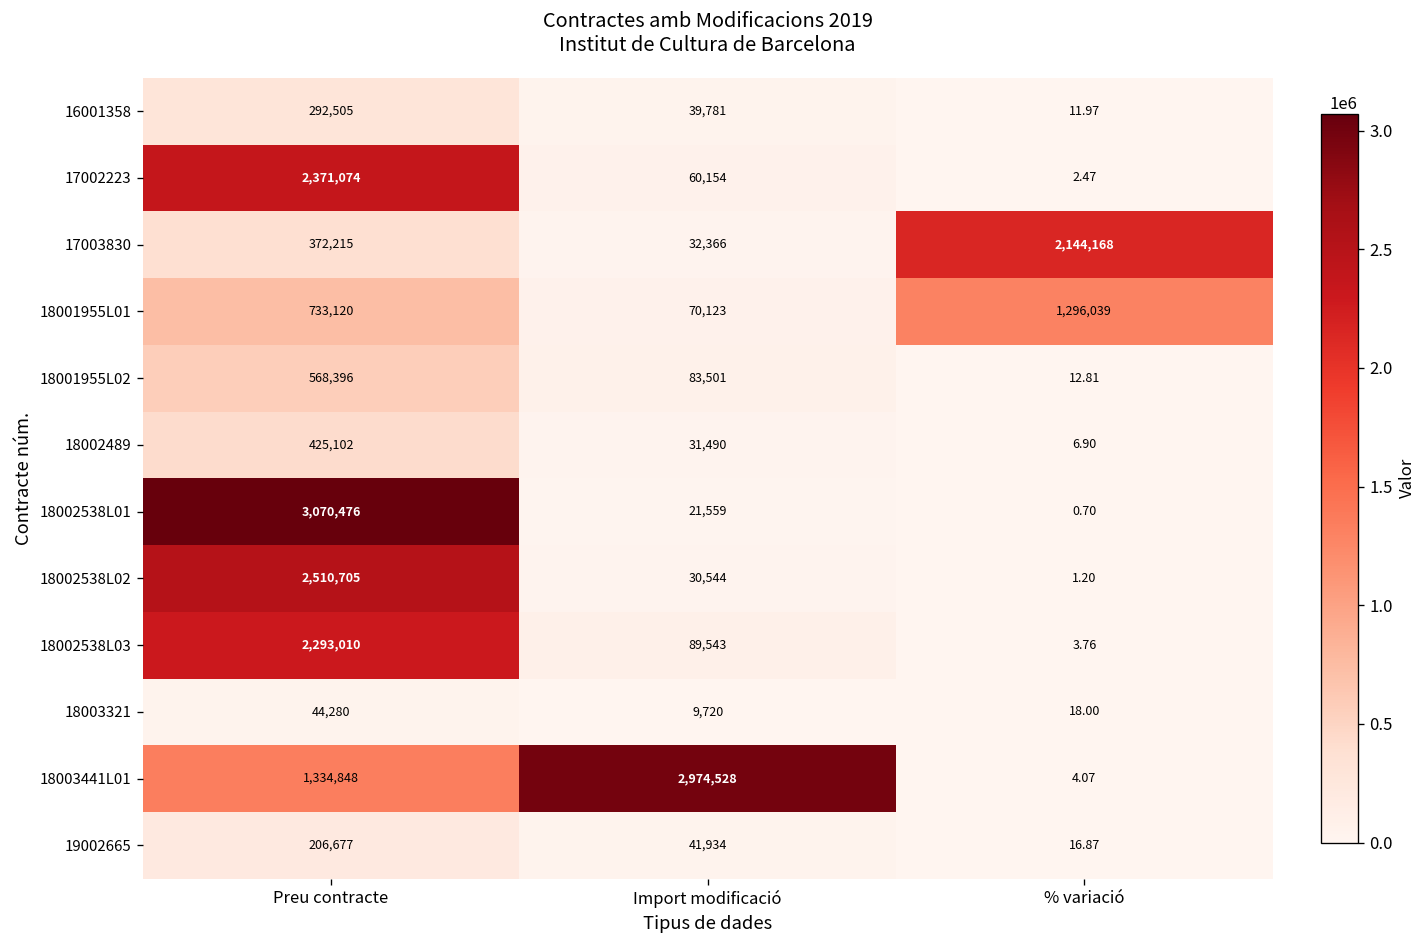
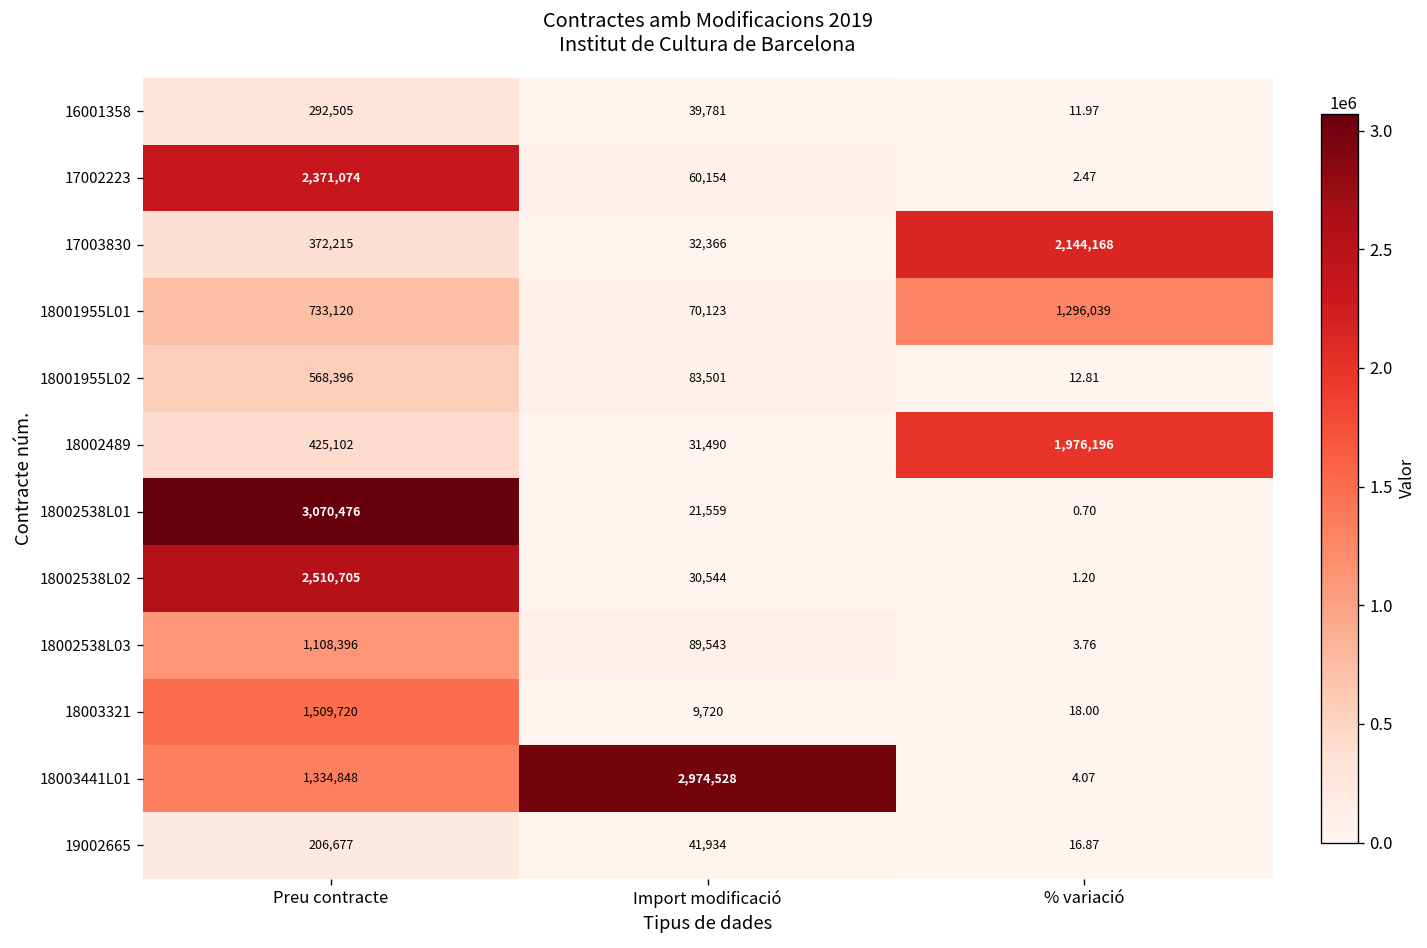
18002489, % variació: 6.90 -> 1,976,196
18002538L03, Preu contracte: 2,293,010 -> 1,108,396
18003321, Preu contracte: 44,280 -> 1,509,720
